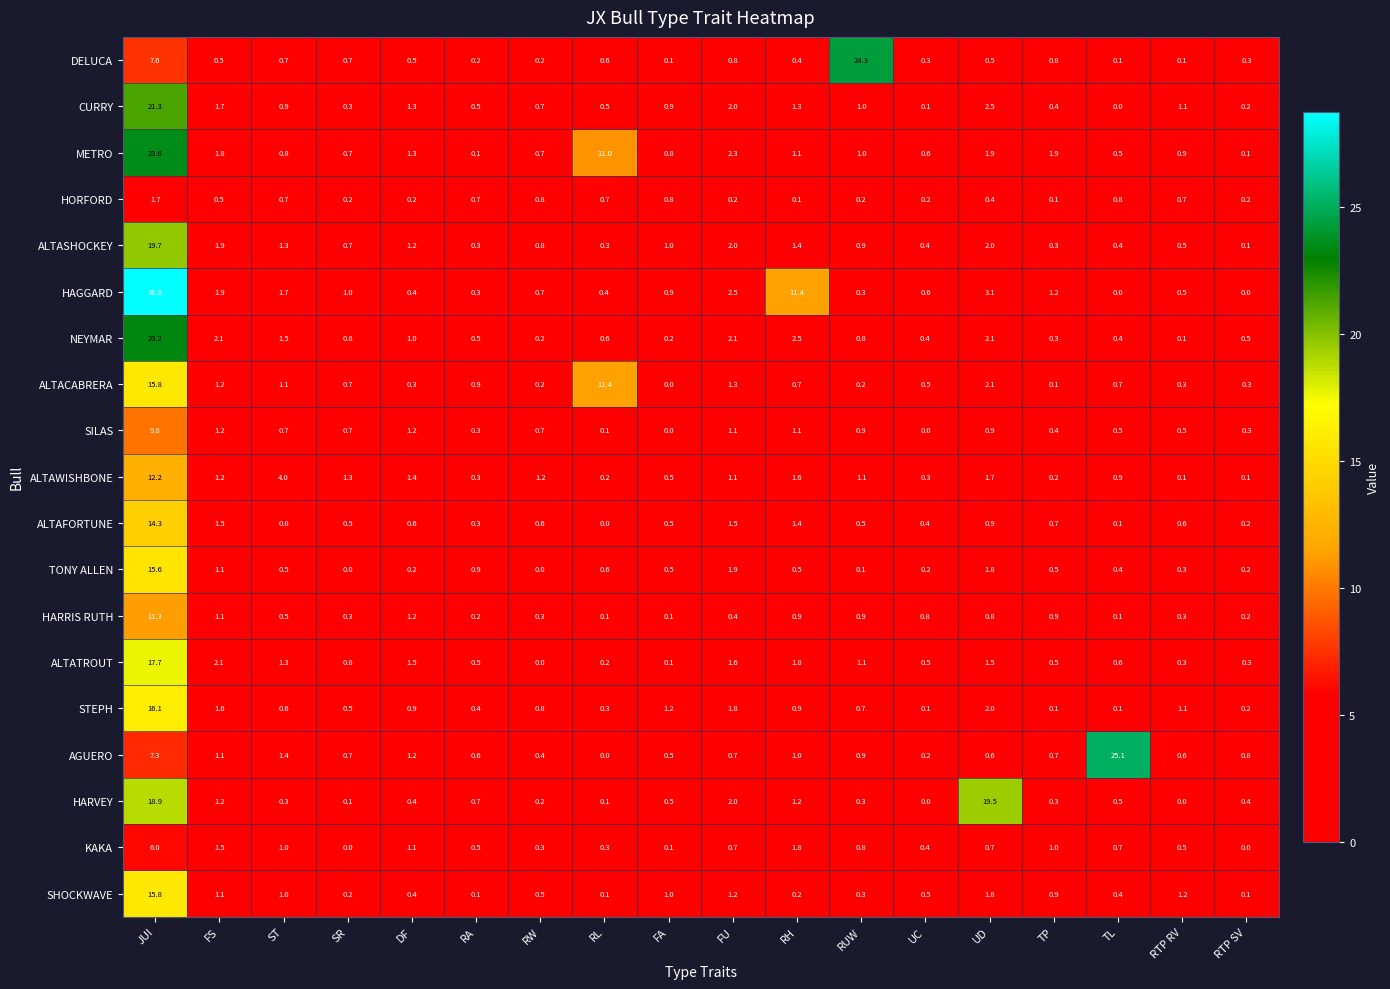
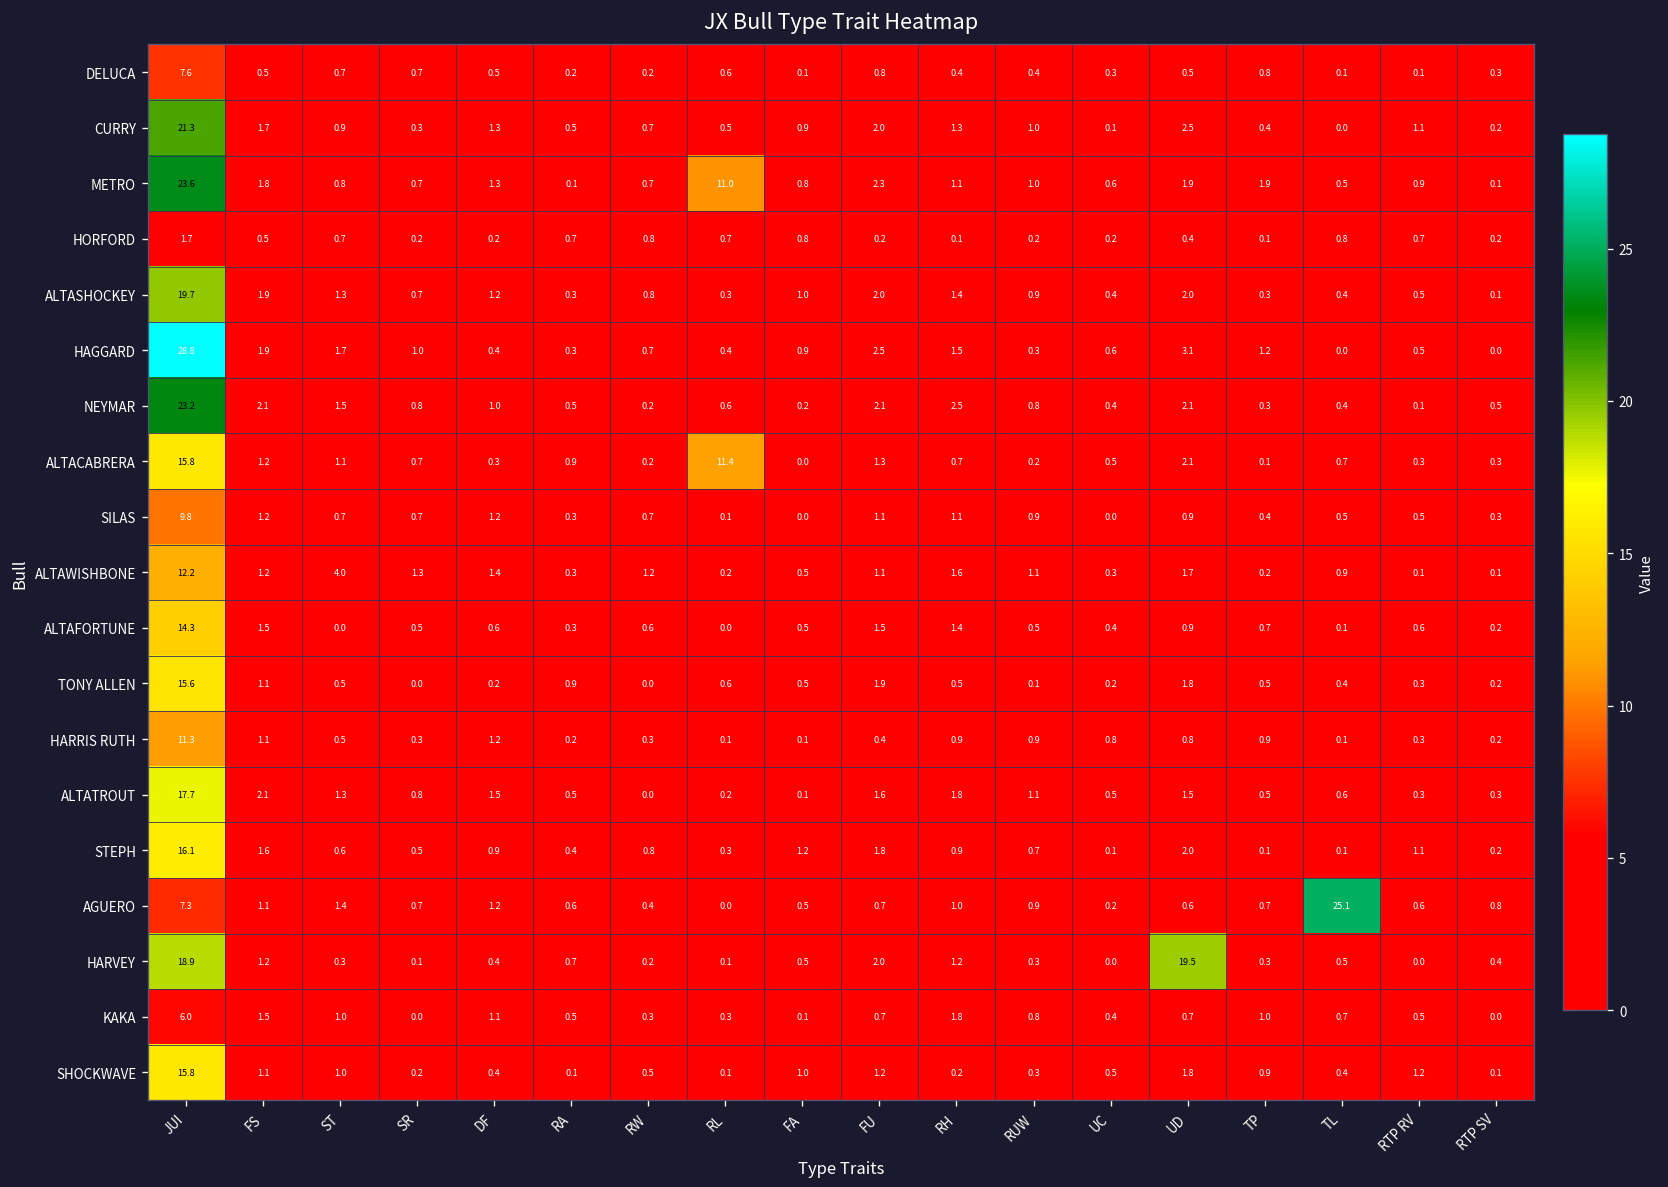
DELUCA, RUW: 24.3 -> 0.4
HAGGARD, RH: 11.4 -> 1.5
